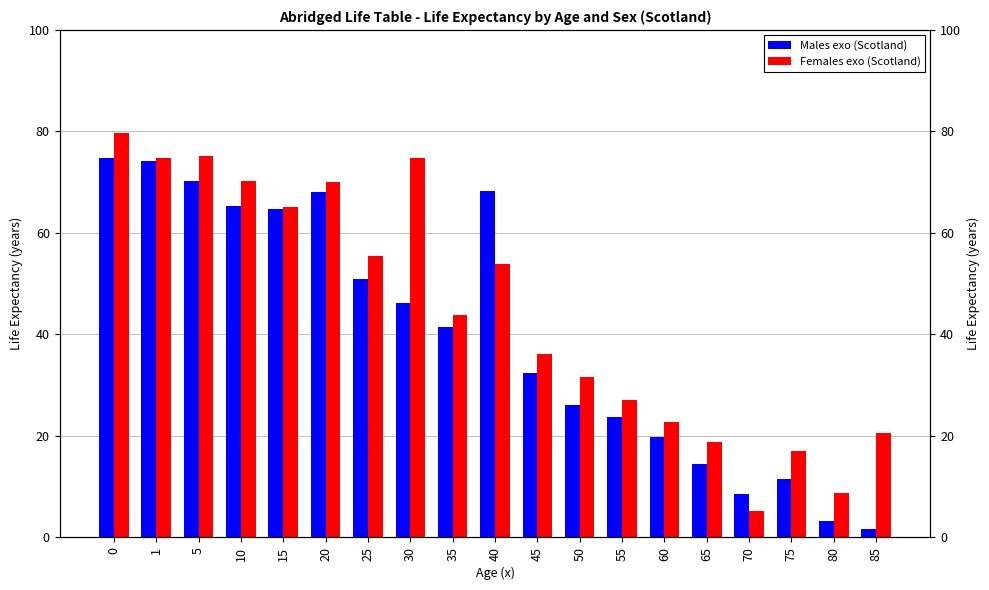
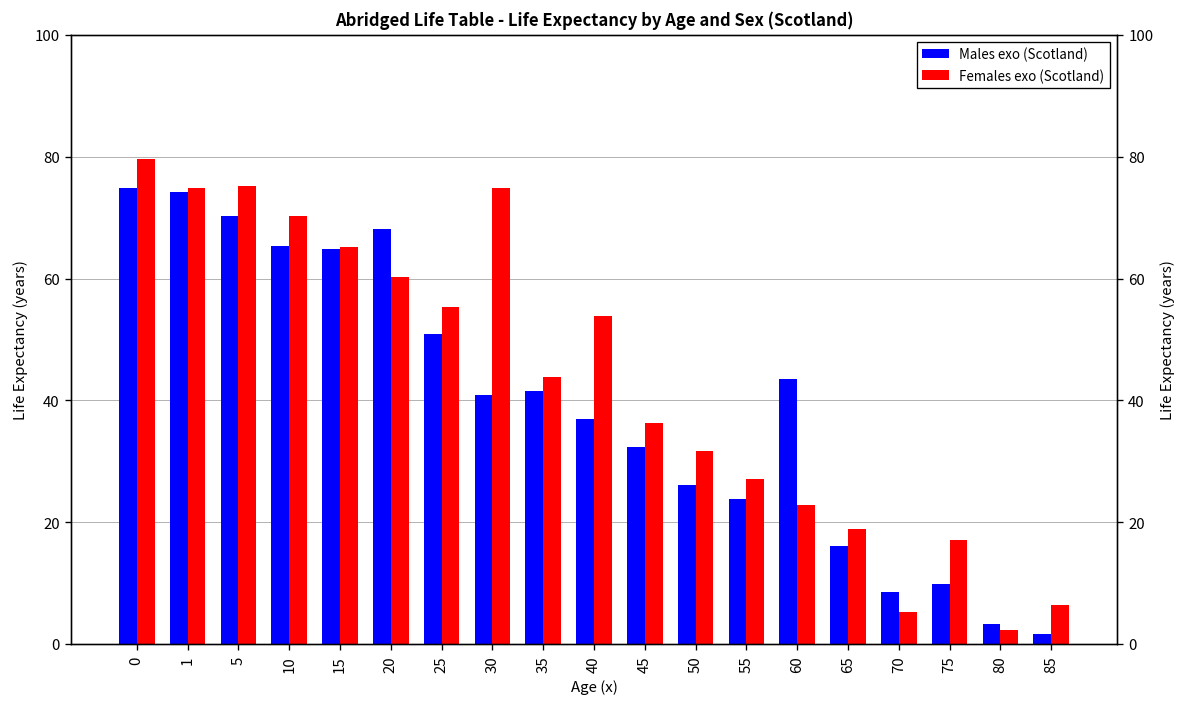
Females exo (Scotland), 20: 70 -> 60
Males exo (Scotland), 30: 46 -> 41
Males exo (Scotland), 40: 68 -> 37
Males exo (Scotland), 60: 20 -> 44
Males exo (Scotland), 65: 15 -> 16
Males exo (Scotland), 75: 12 -> 10
Females exo (Scotland), 80: 9 -> 2
Females exo (Scotland), 85: 21 -> 6
